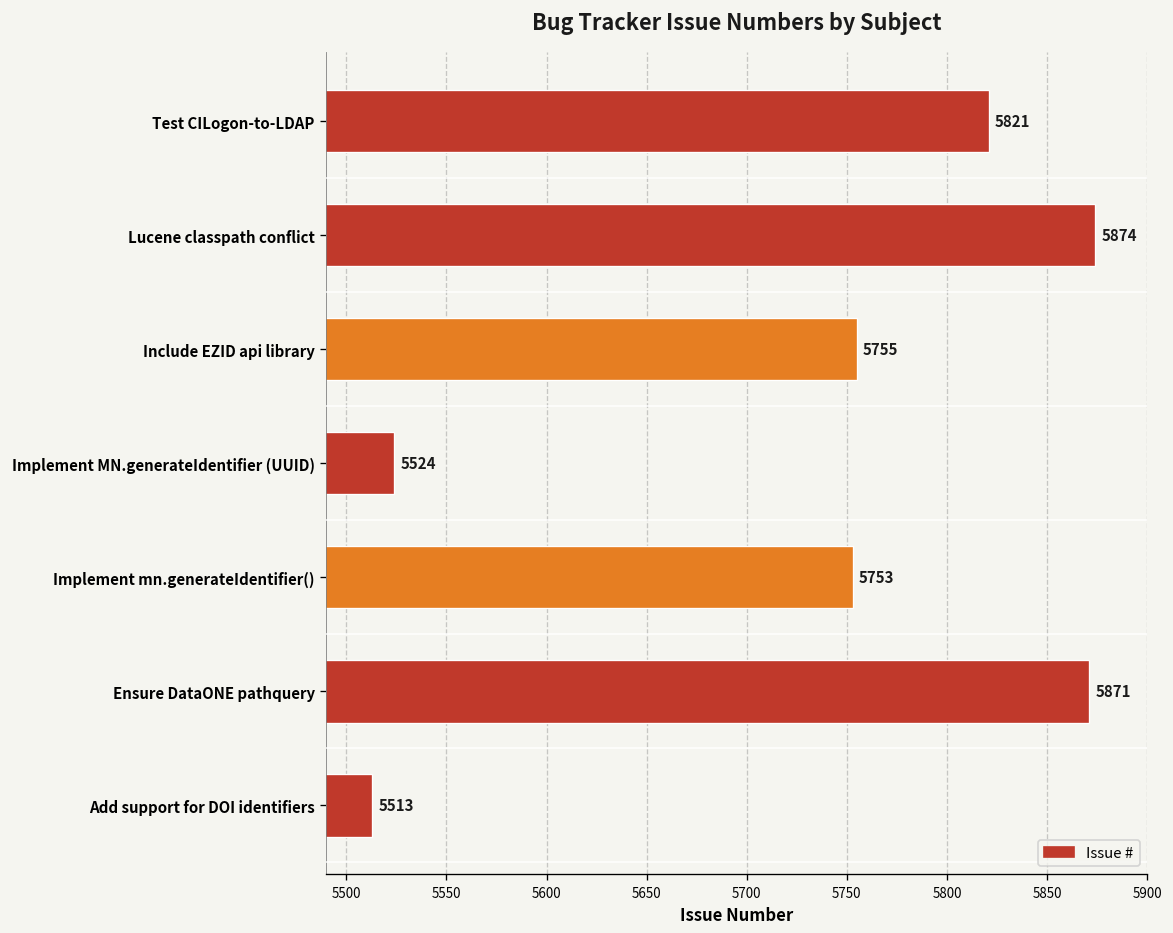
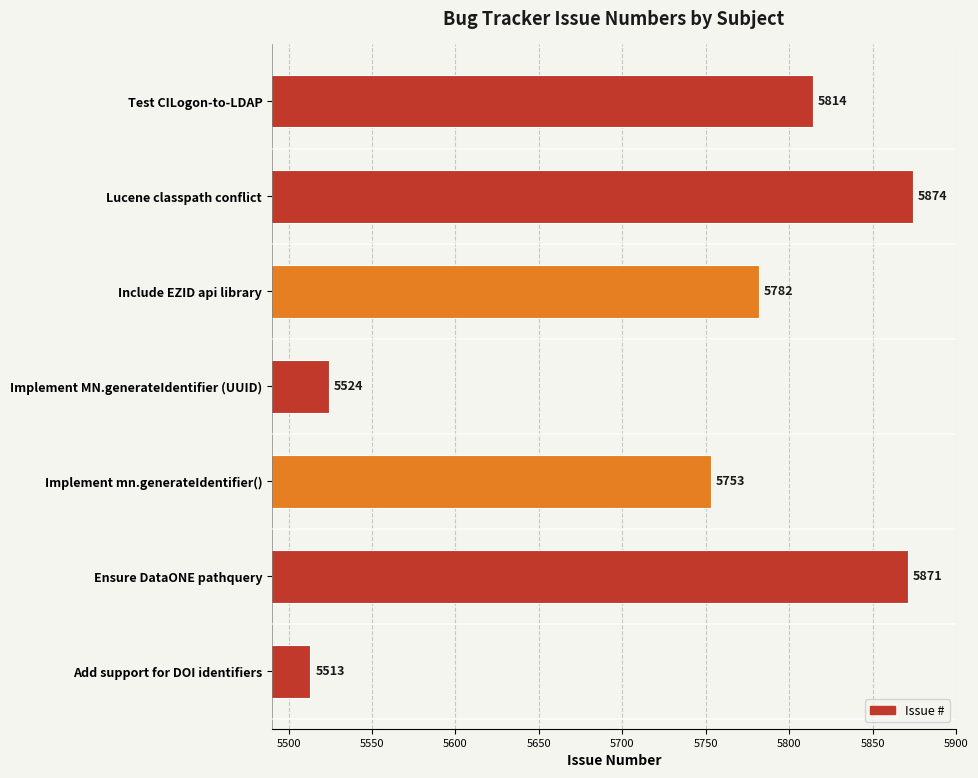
Test CILogon-to-LDAP: 5821 -> 5814
Include EZID api library: 5755 -> 5782
